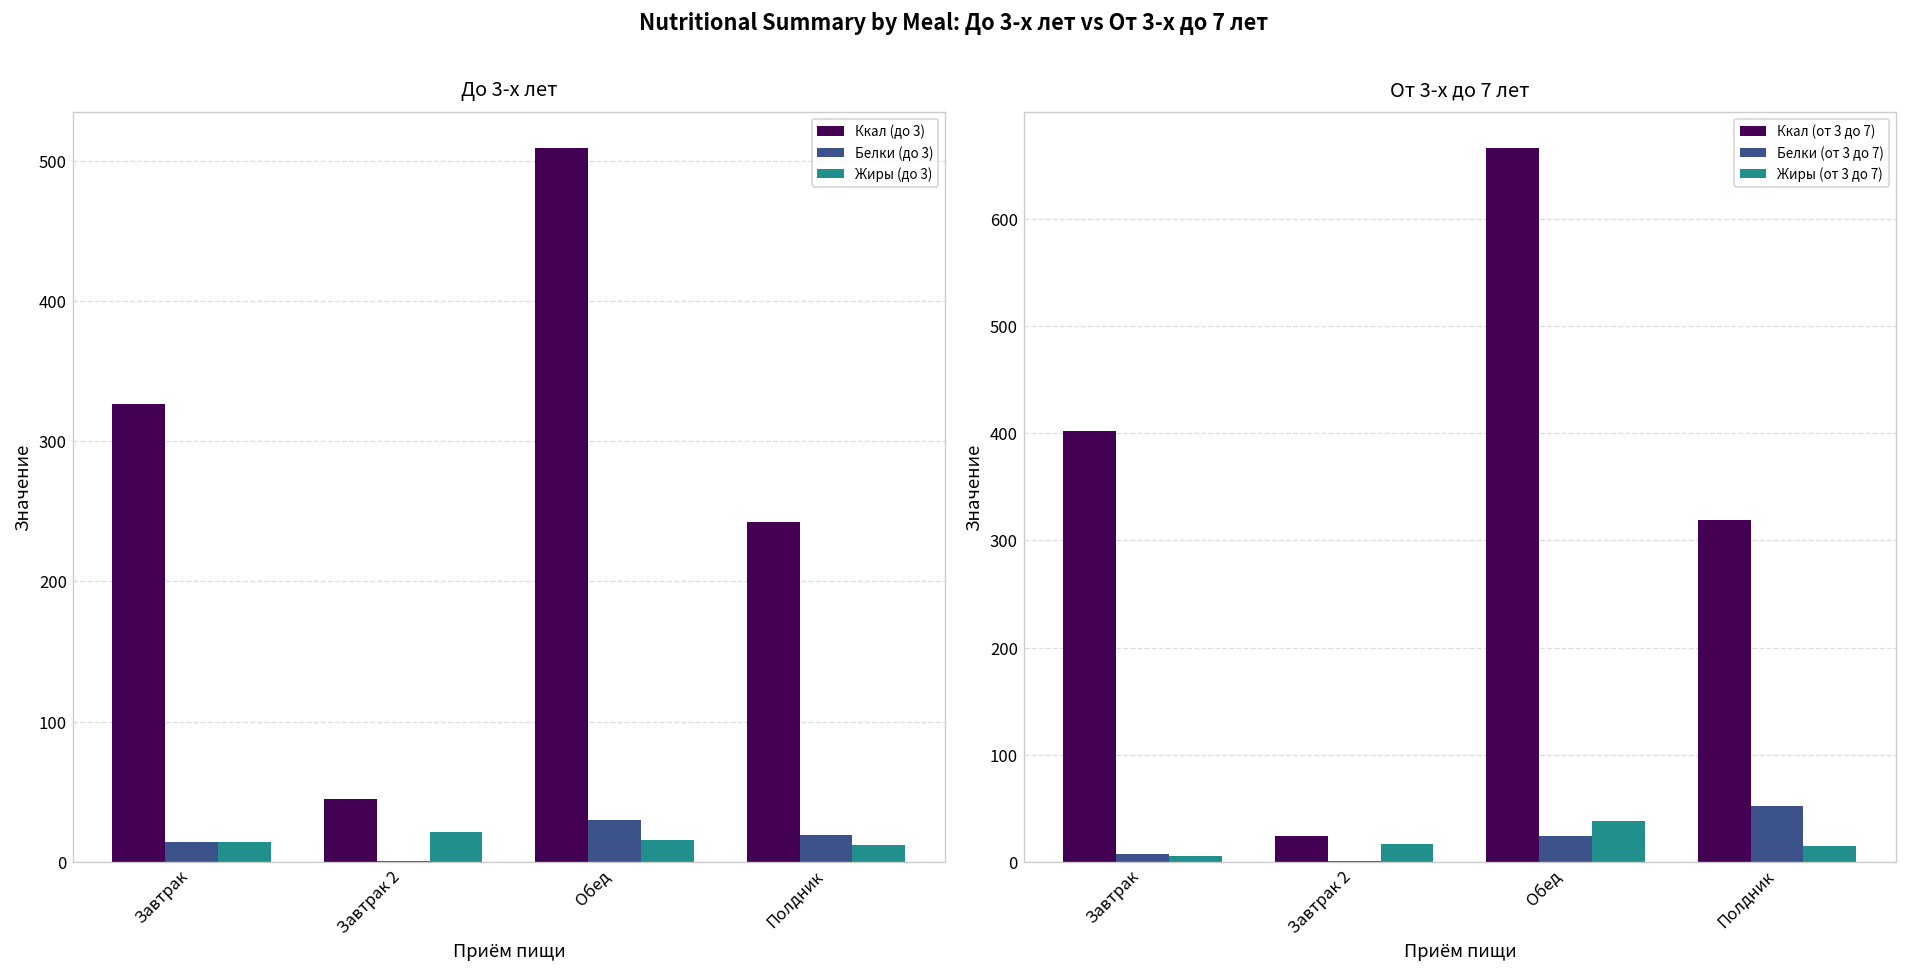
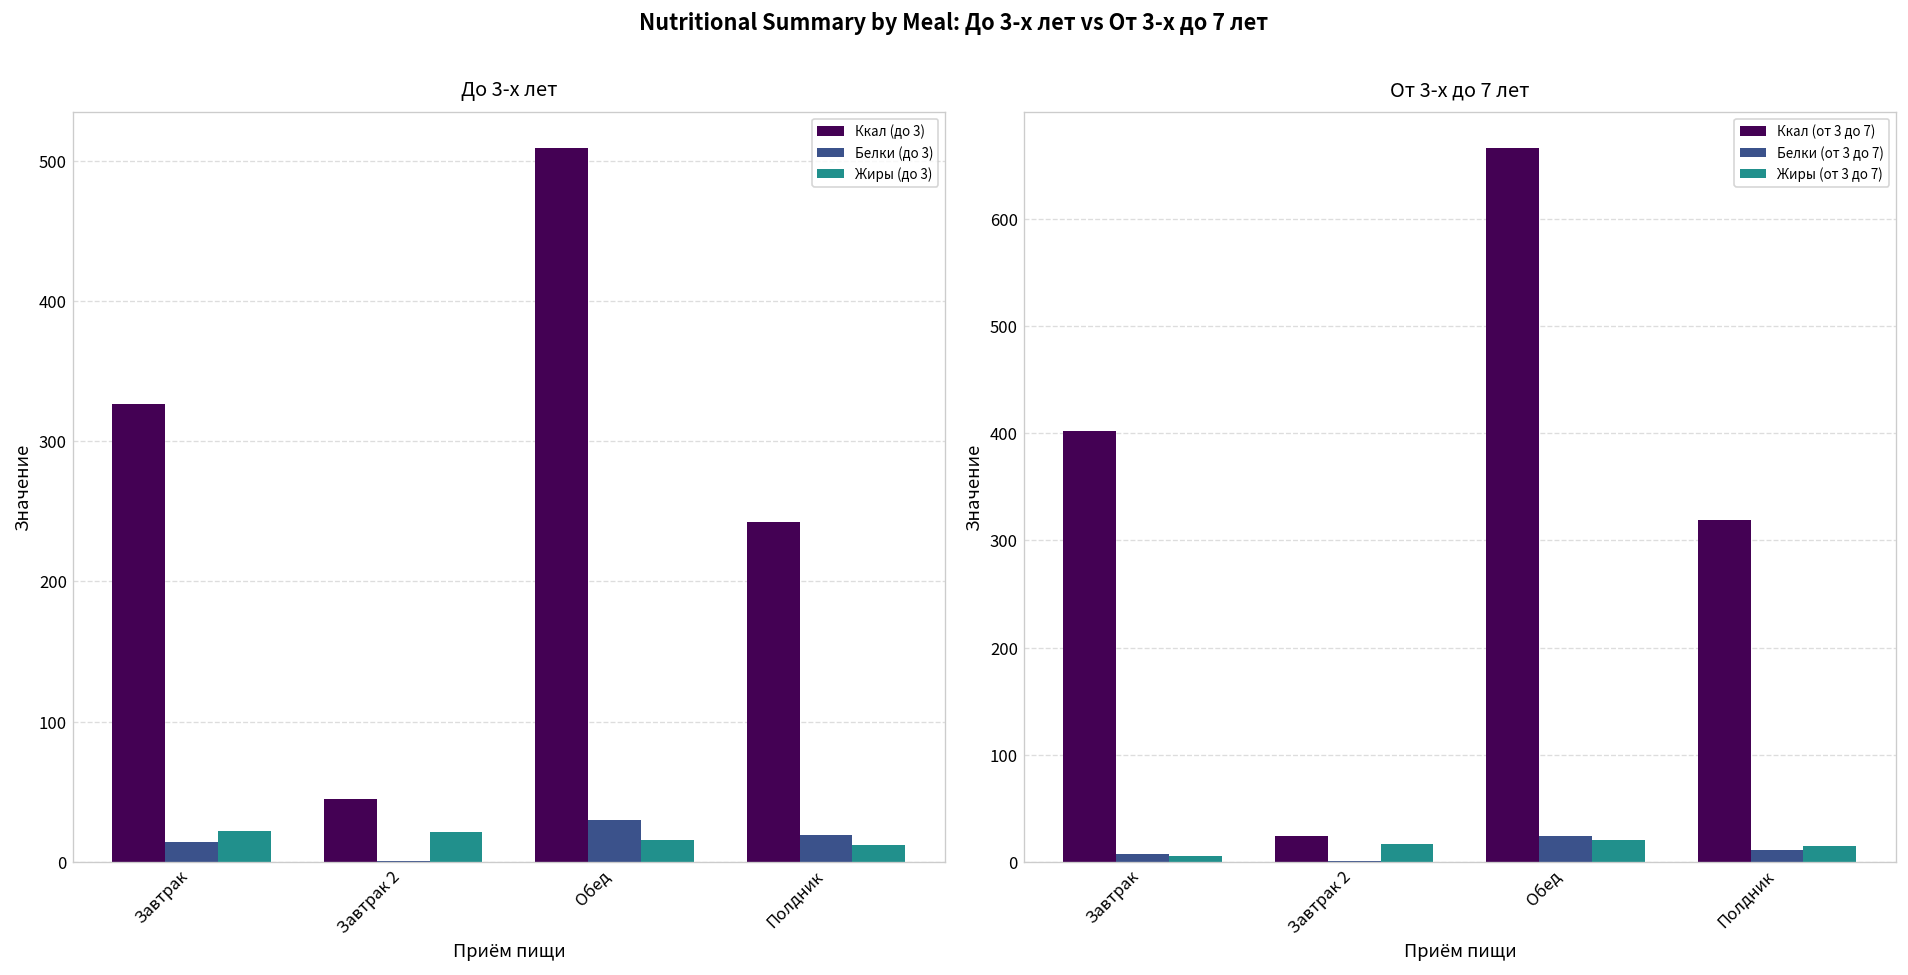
До 3-х лет, Жиры (до 3), Завтрак: 14 -> 22
От 3-х до 7 лет, Жиры (от 3 до 7), Обед: 40 -> 20
От 3-х до 7 лет, Белки (от 3 до 7), Полдник: 50 -> 10
